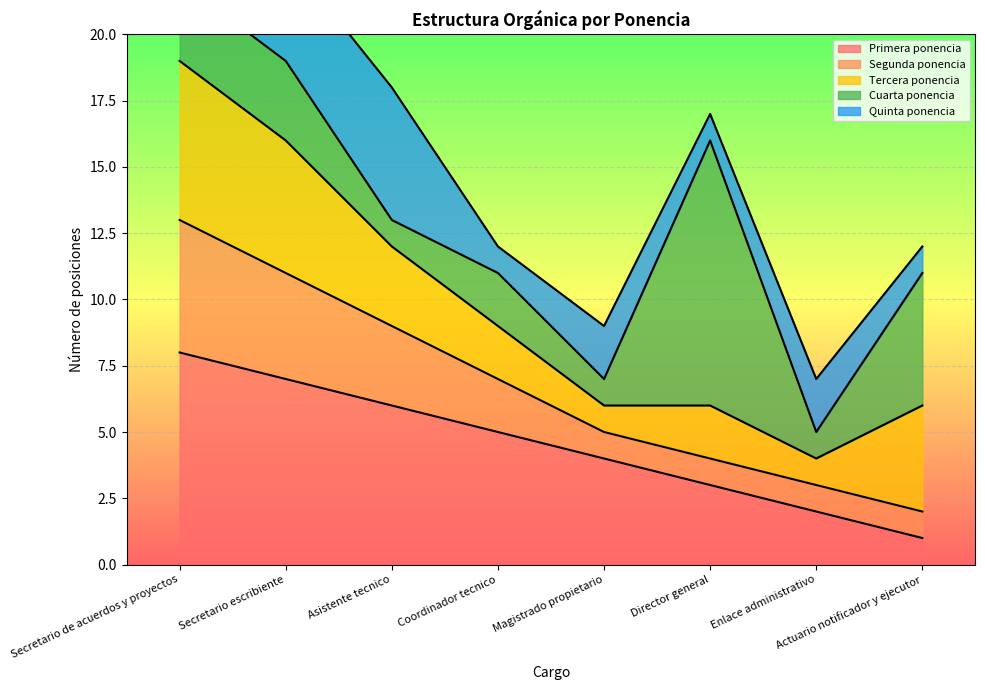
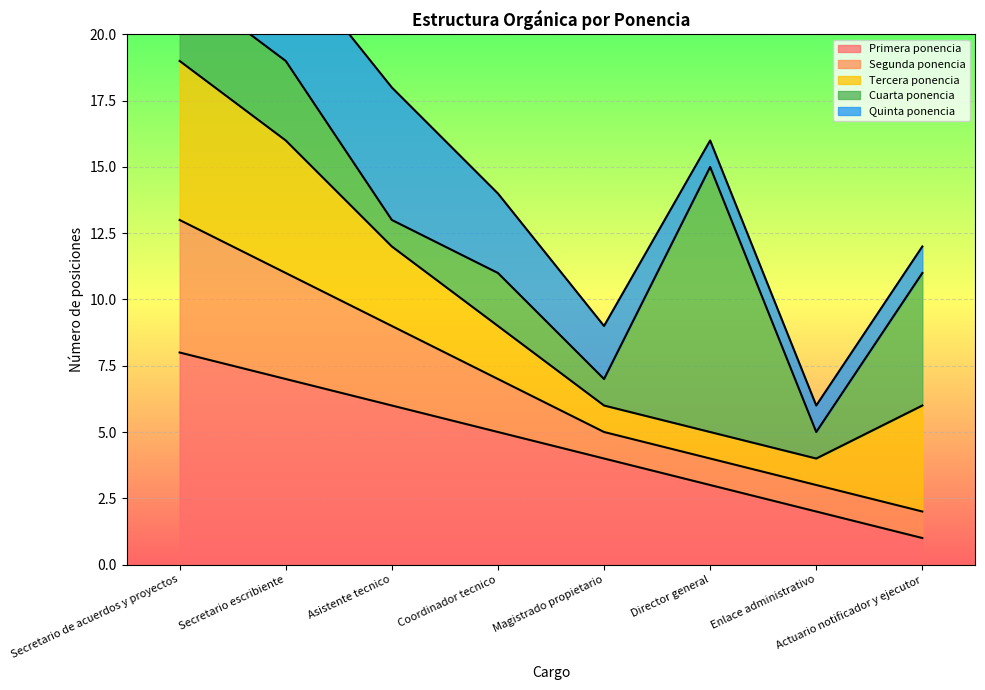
Quinta ponencia, Coordinador tecnico: 1 -> 3
Tercera ponencia, Director general: 2 -> 1
Quinta ponencia, Enlace administrativo: 2 -> 1
